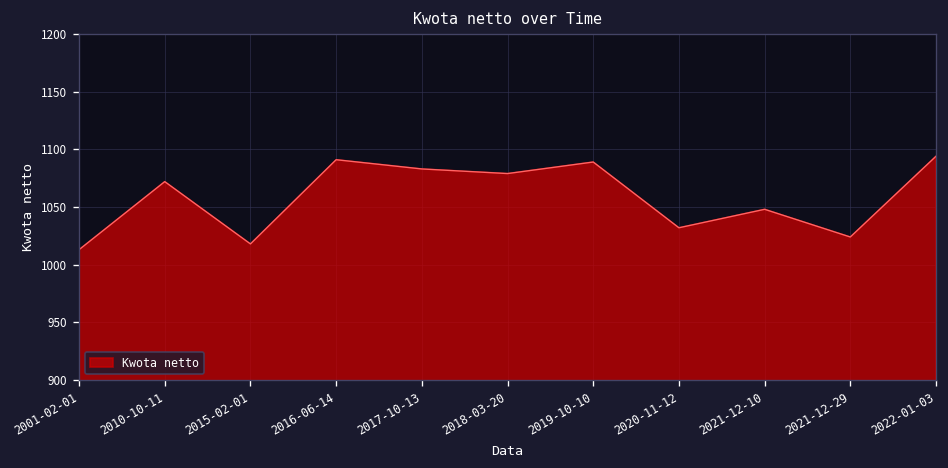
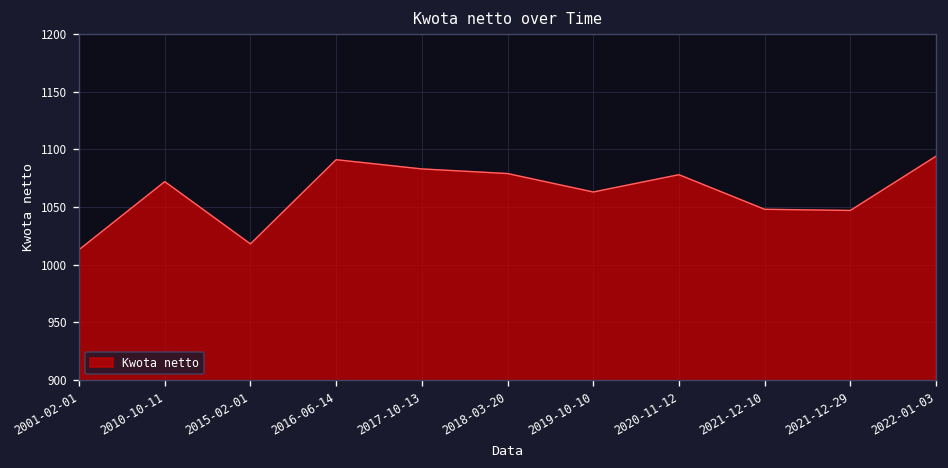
2019-10-10: 1090 -> 1060
2020-11-12: 1030 -> 1080
2021-12-29: 1020 -> 1050
